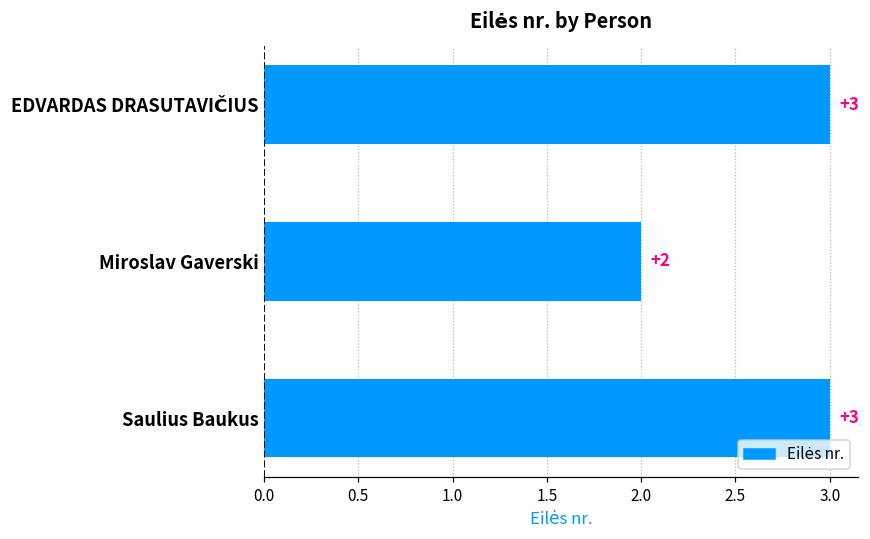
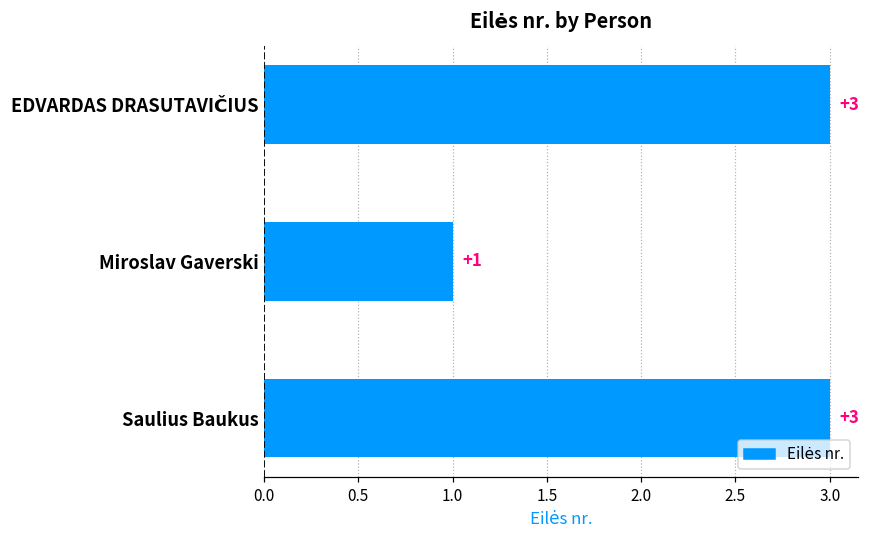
Miroslav Gaverski: +2 -> +1
